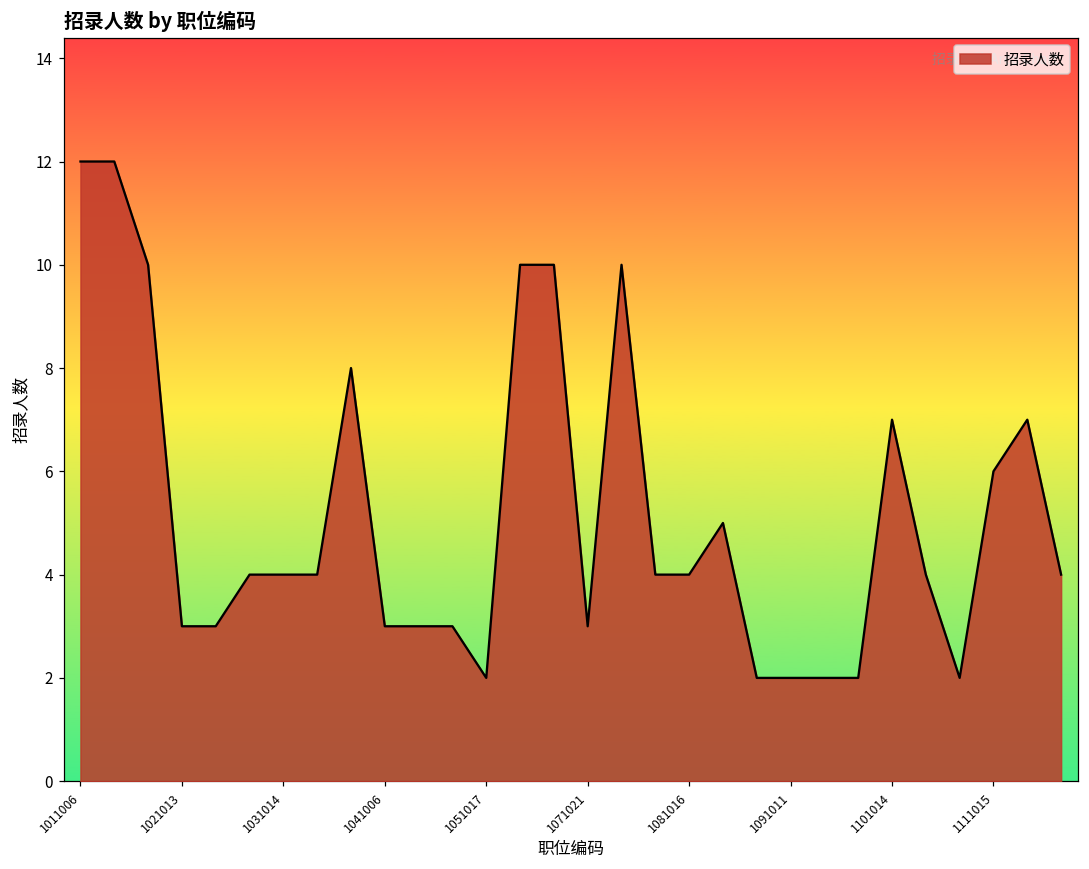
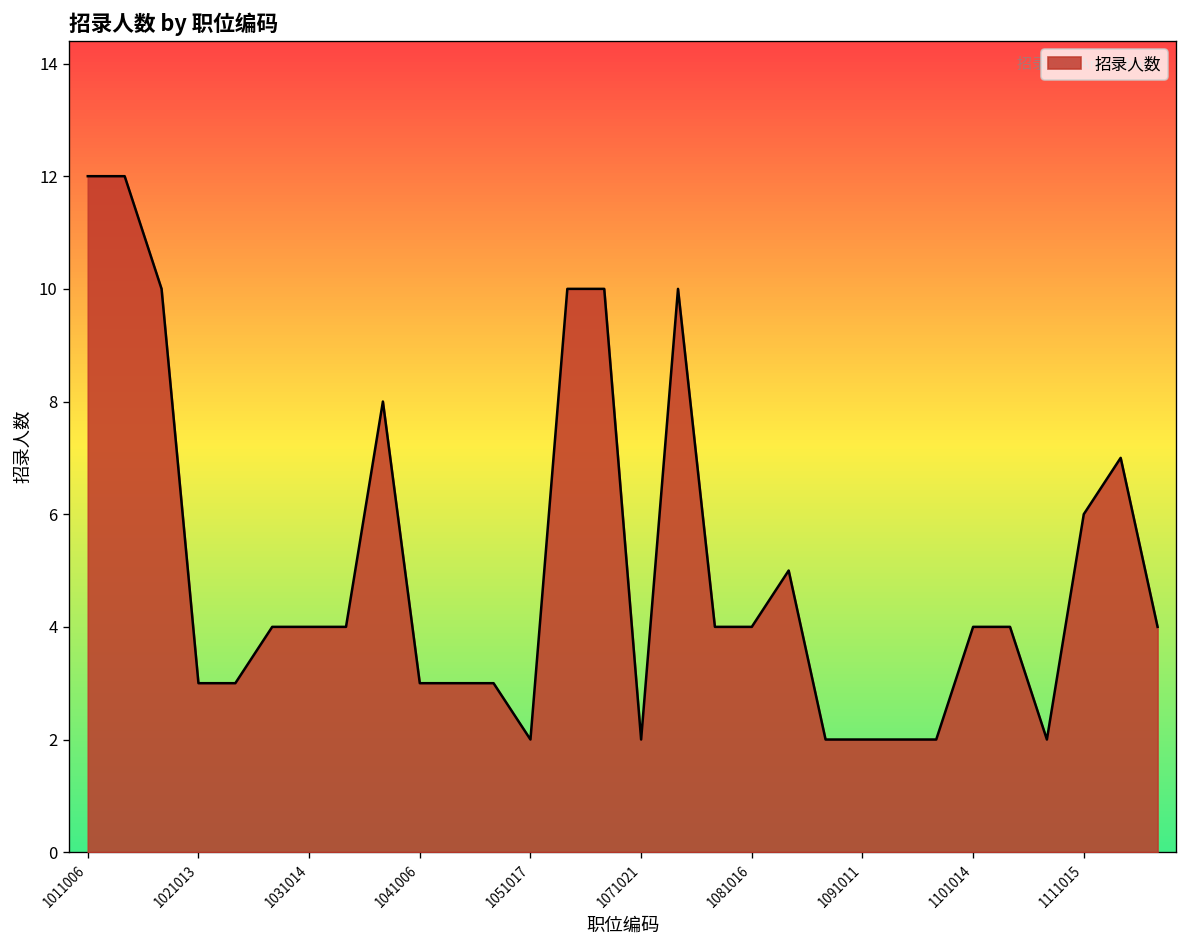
1071021: 3 -> 2
1101014: 7 -> 4
